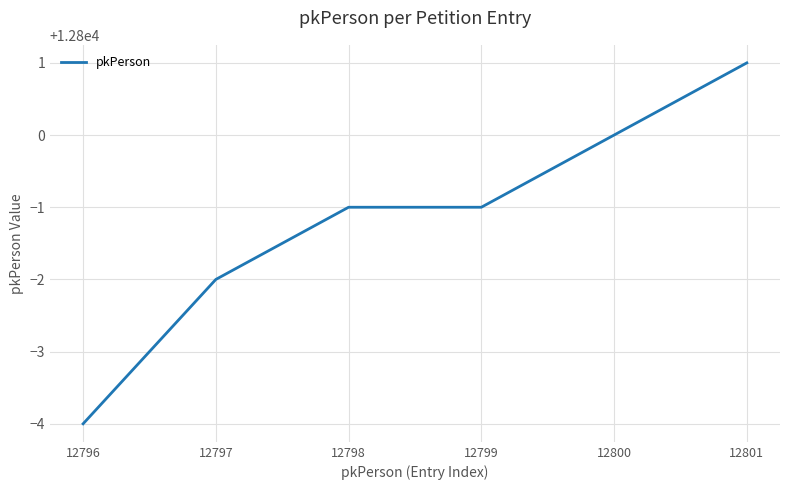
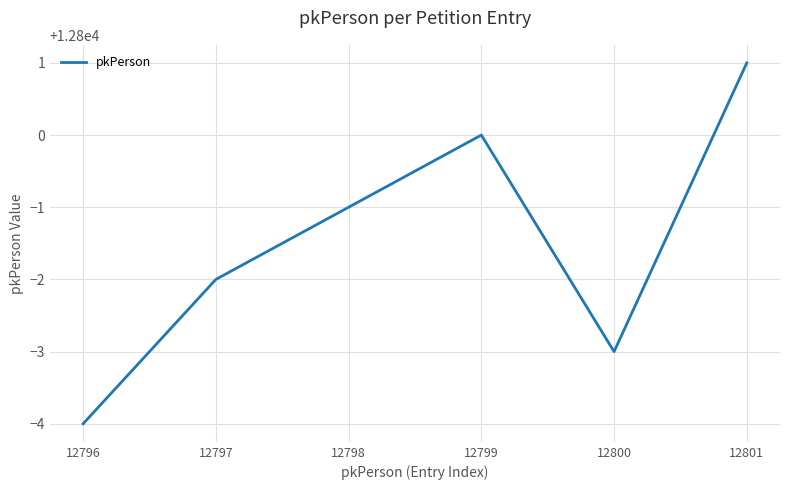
12799: 12799 -> 12800
12800: 12800 -> 12797
